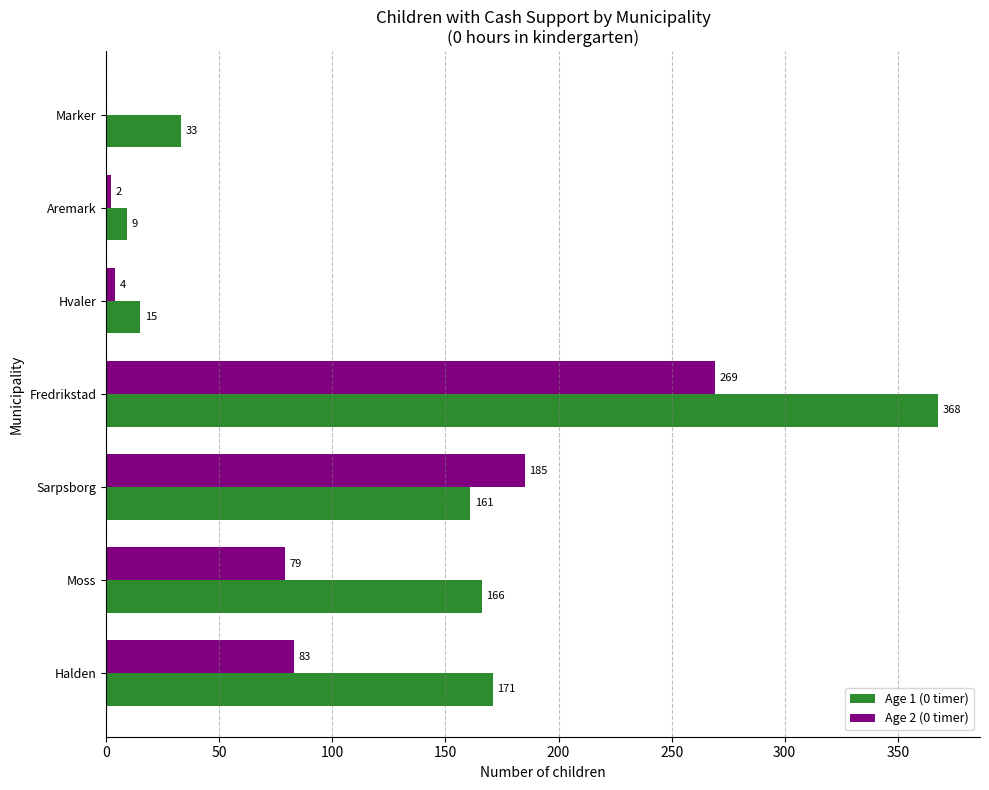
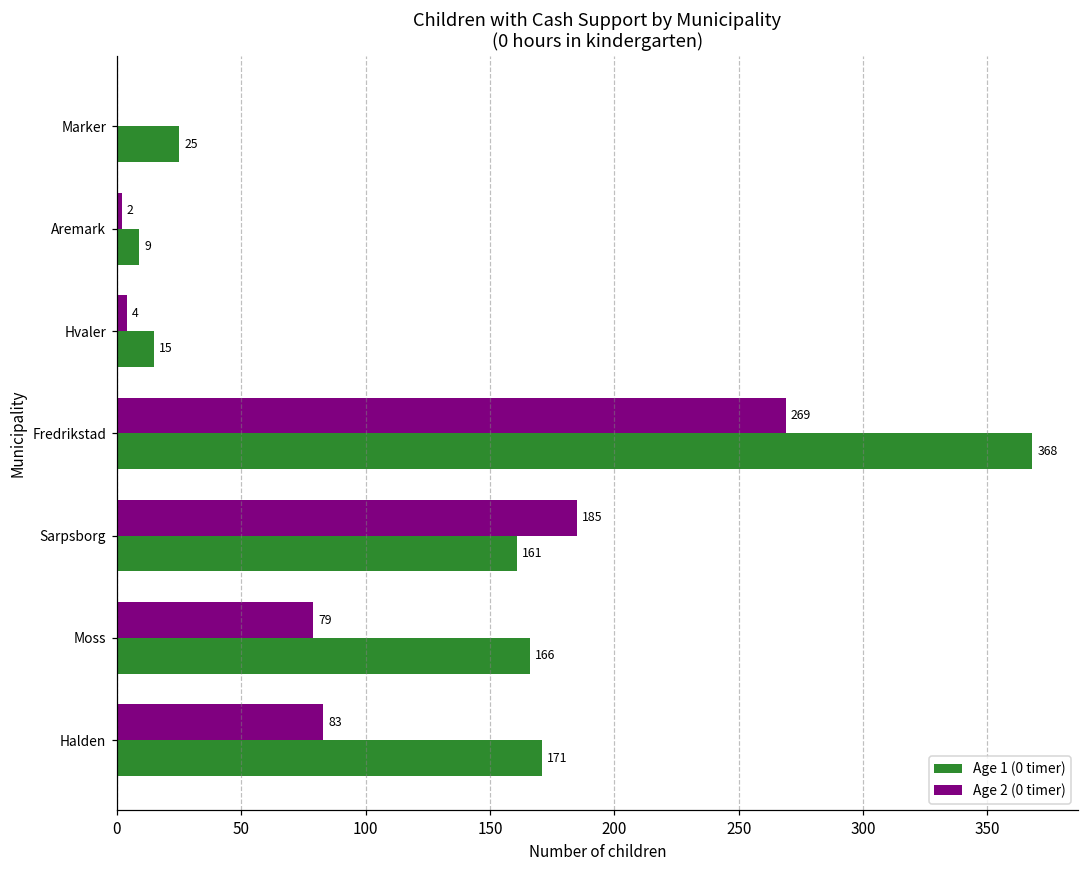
Age 1 (0 timer), Marker: 33 -> 25
